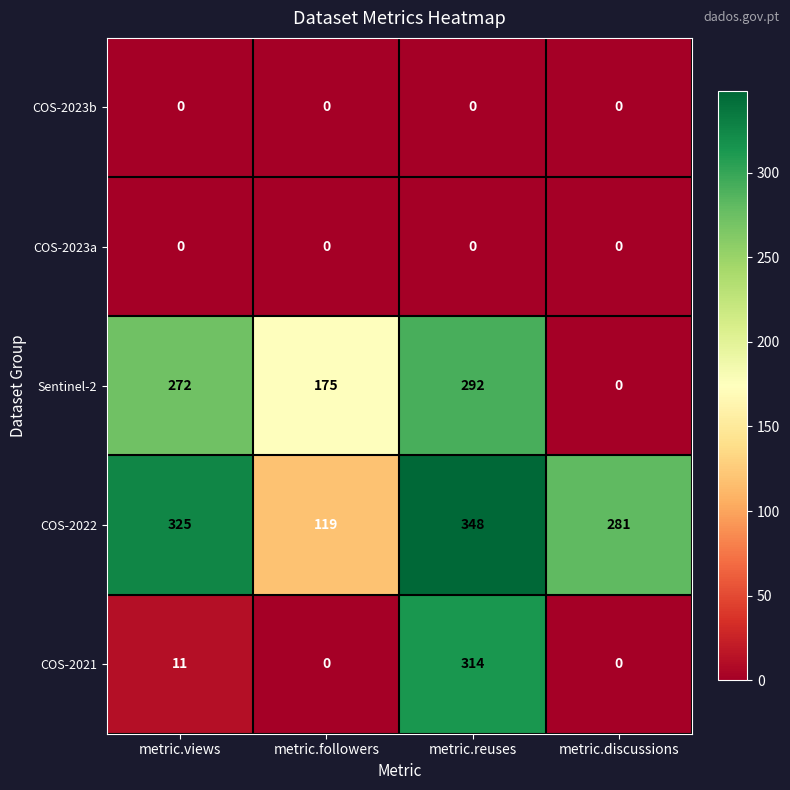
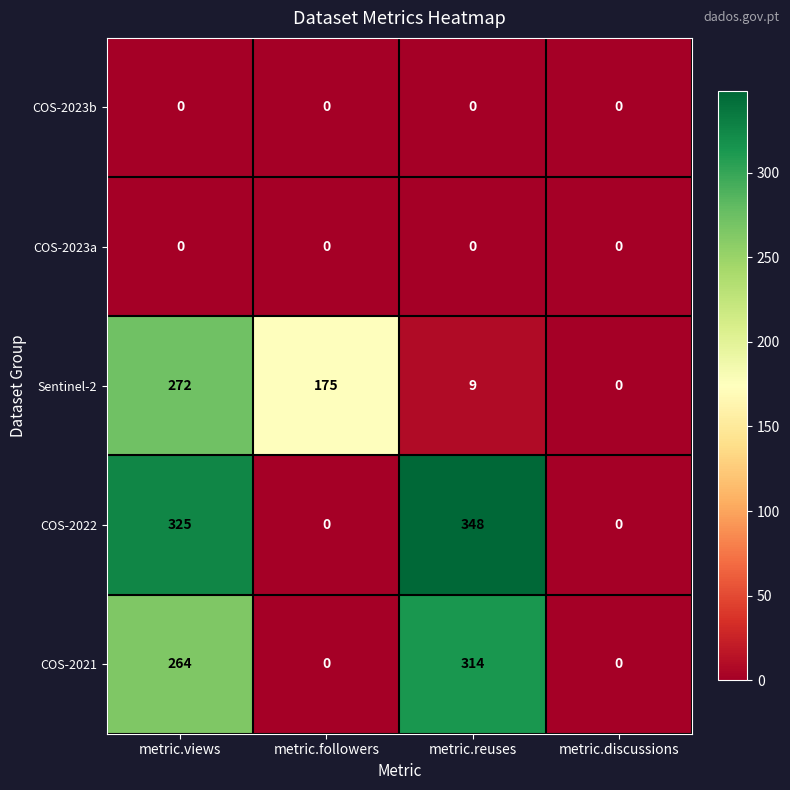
Sentinel-2, metric.reuses: 292 -> 9
COS-2022, metric.followers: 119 -> 0
COS-2022, metric.discussions: 281 -> 0
COS-2021, metric.views: 11 -> 264
